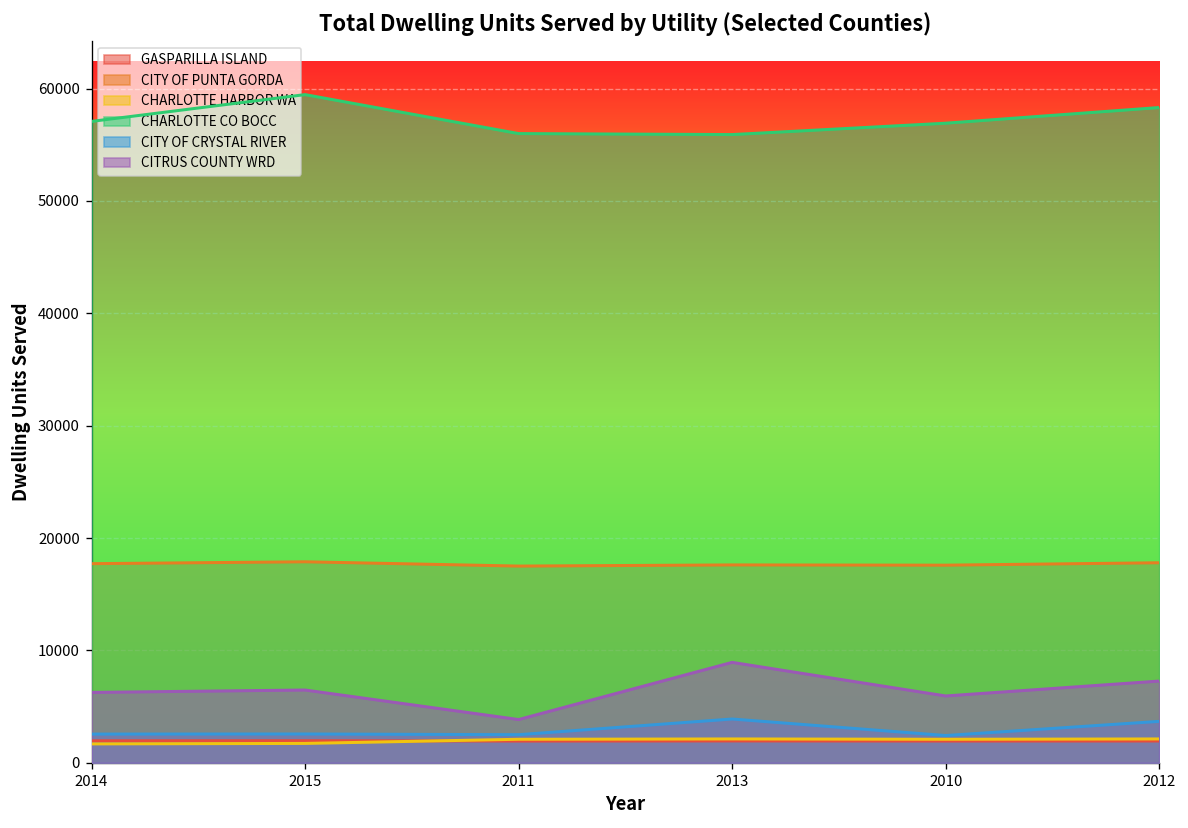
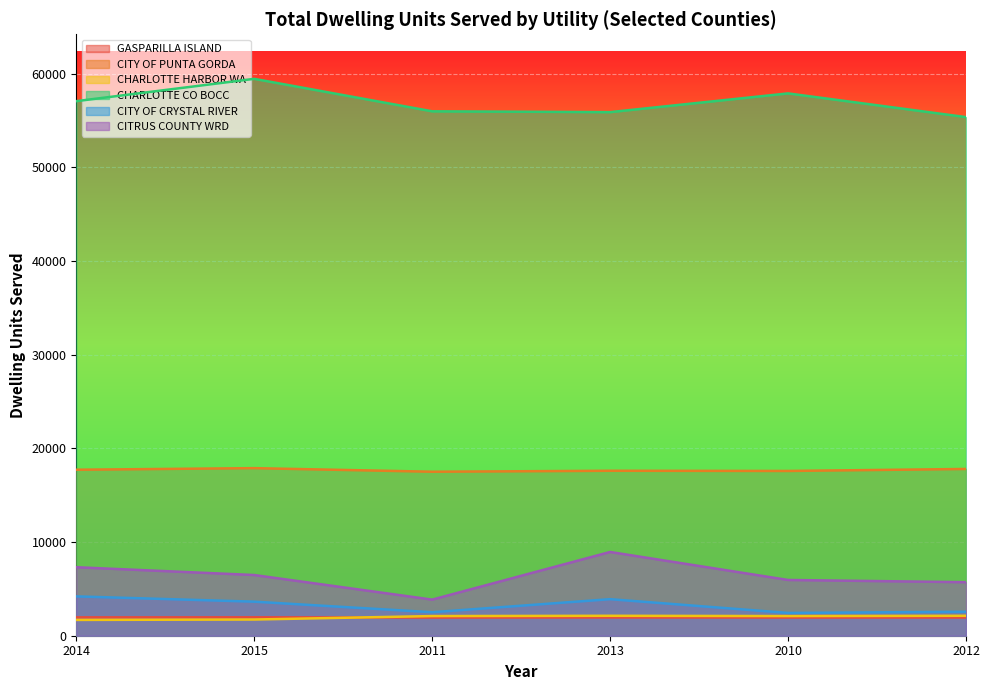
CITY OF CRYSTAL RIVER, 2014: 3000 -> 4000
CITRUS COUNTY WRD, 2014: 6000 -> 7000
CITY OF CRYSTAL RIVER, 2015: 3000 -> 4000
CHARLOTTE CO BOCC, 2010: 57000 -> 58000
CHARLOTTE CO BOCC, 2012: 58000 -> 55000
CITY OF CRYSTAL RIVER, 2012: 4000 -> 3000
CITRUS COUNTY WRD, 2012: 7000 -> 6000
